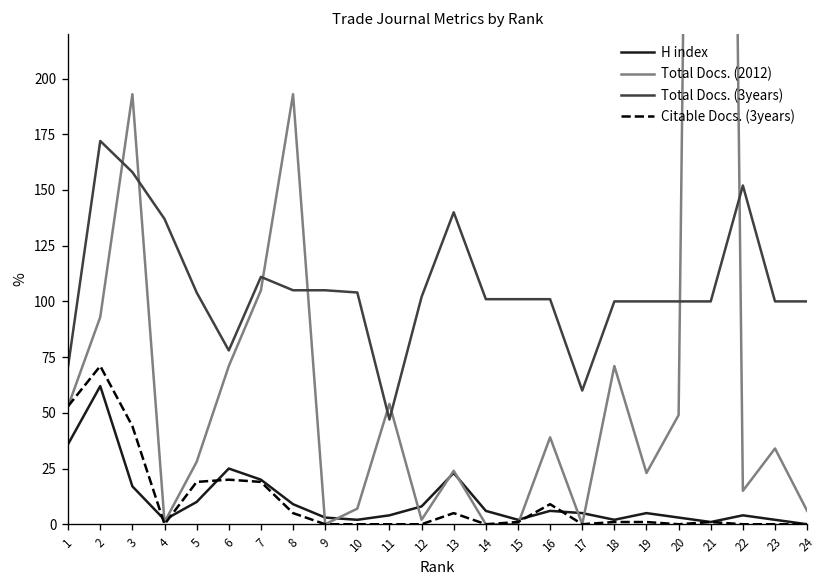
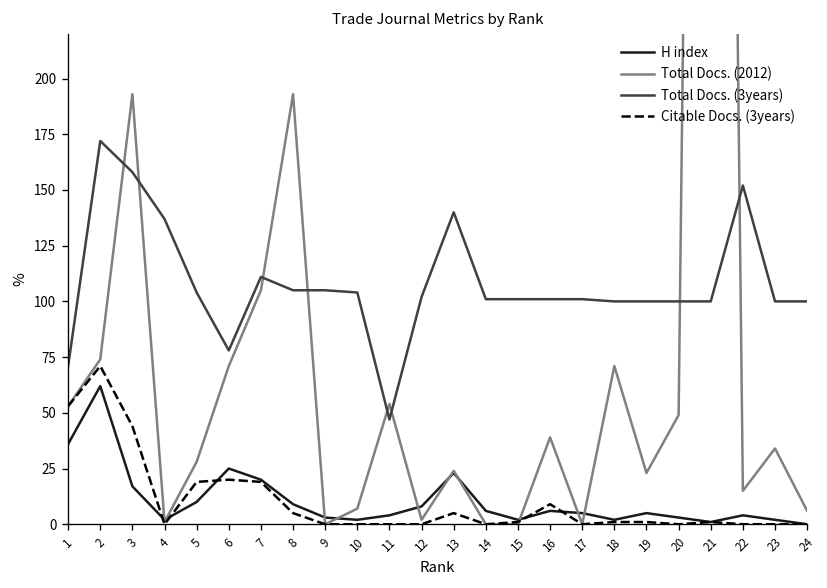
Total Docs. (2012), 2: 93 -> 74
Total Docs. (3years), 17: 60 -> 101
